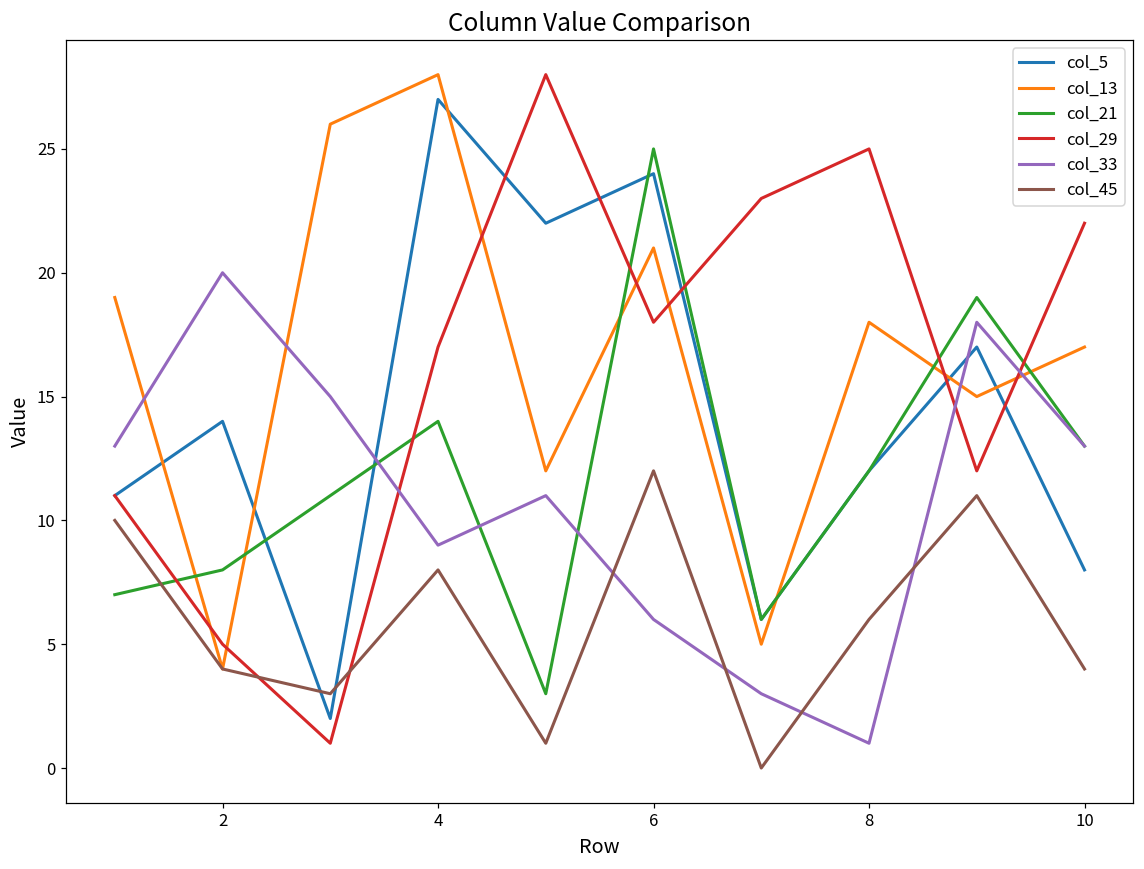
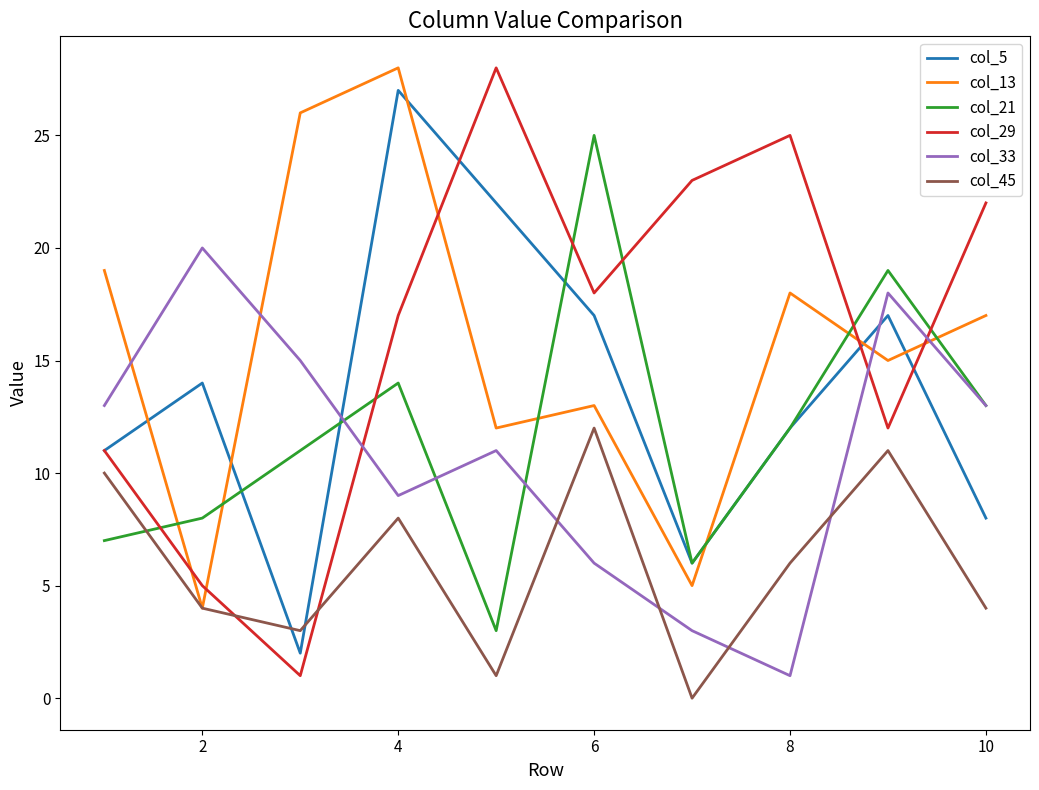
col_5, 6: 24 -> 17
col_13, 6: 21 -> 13
